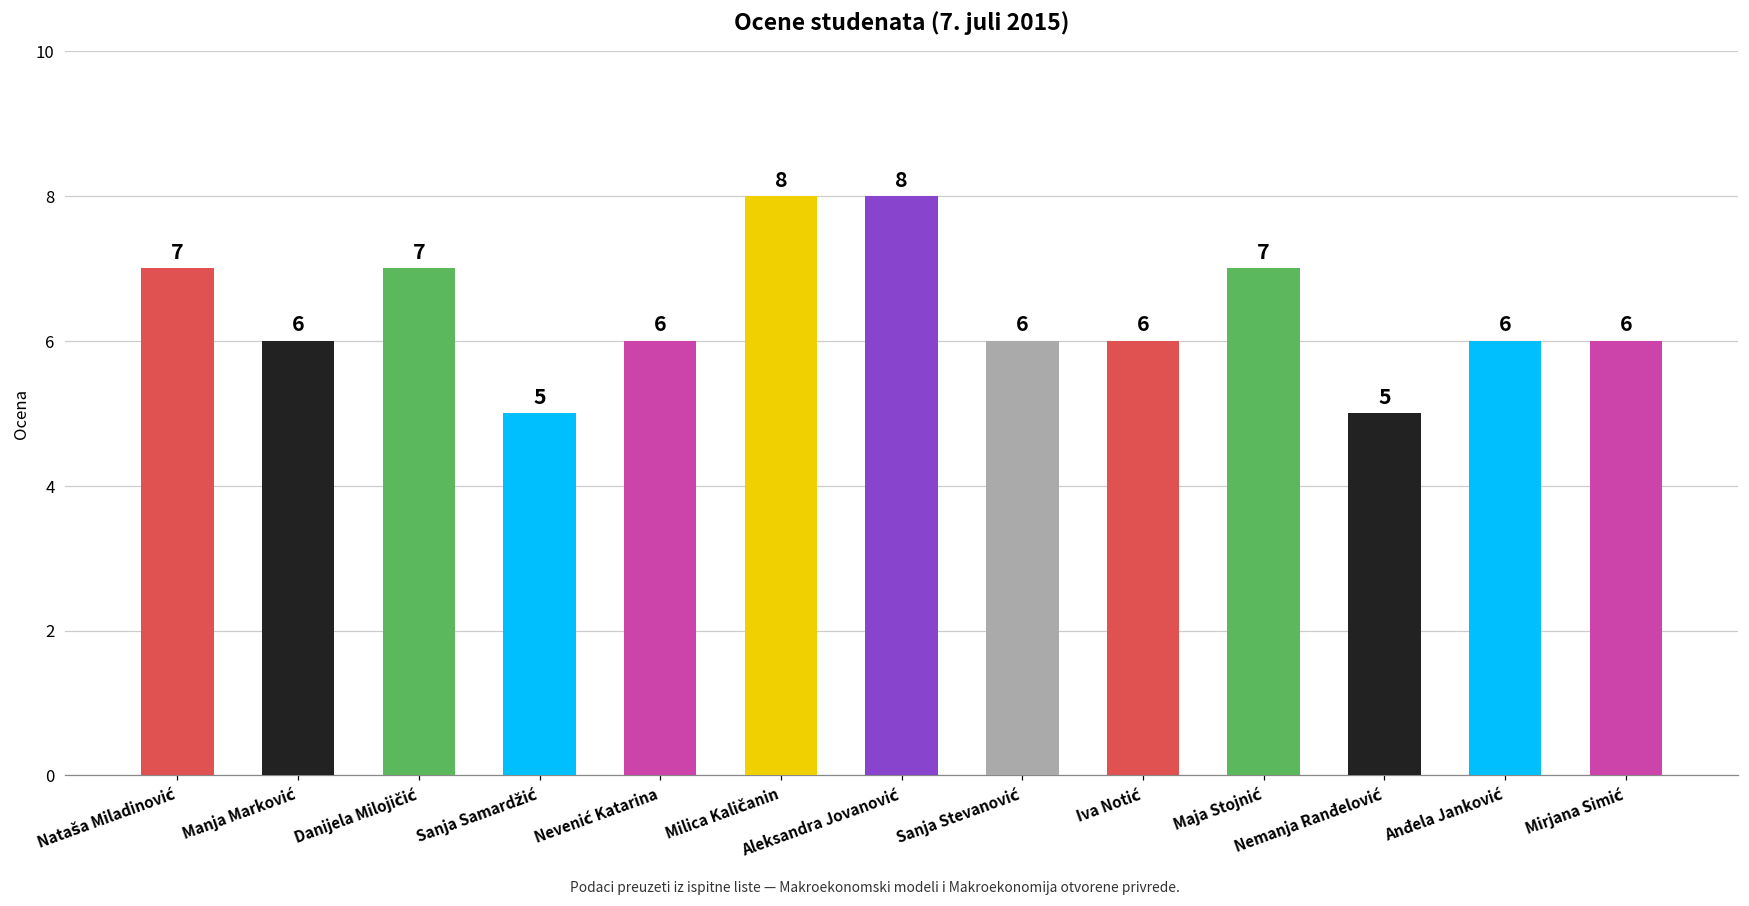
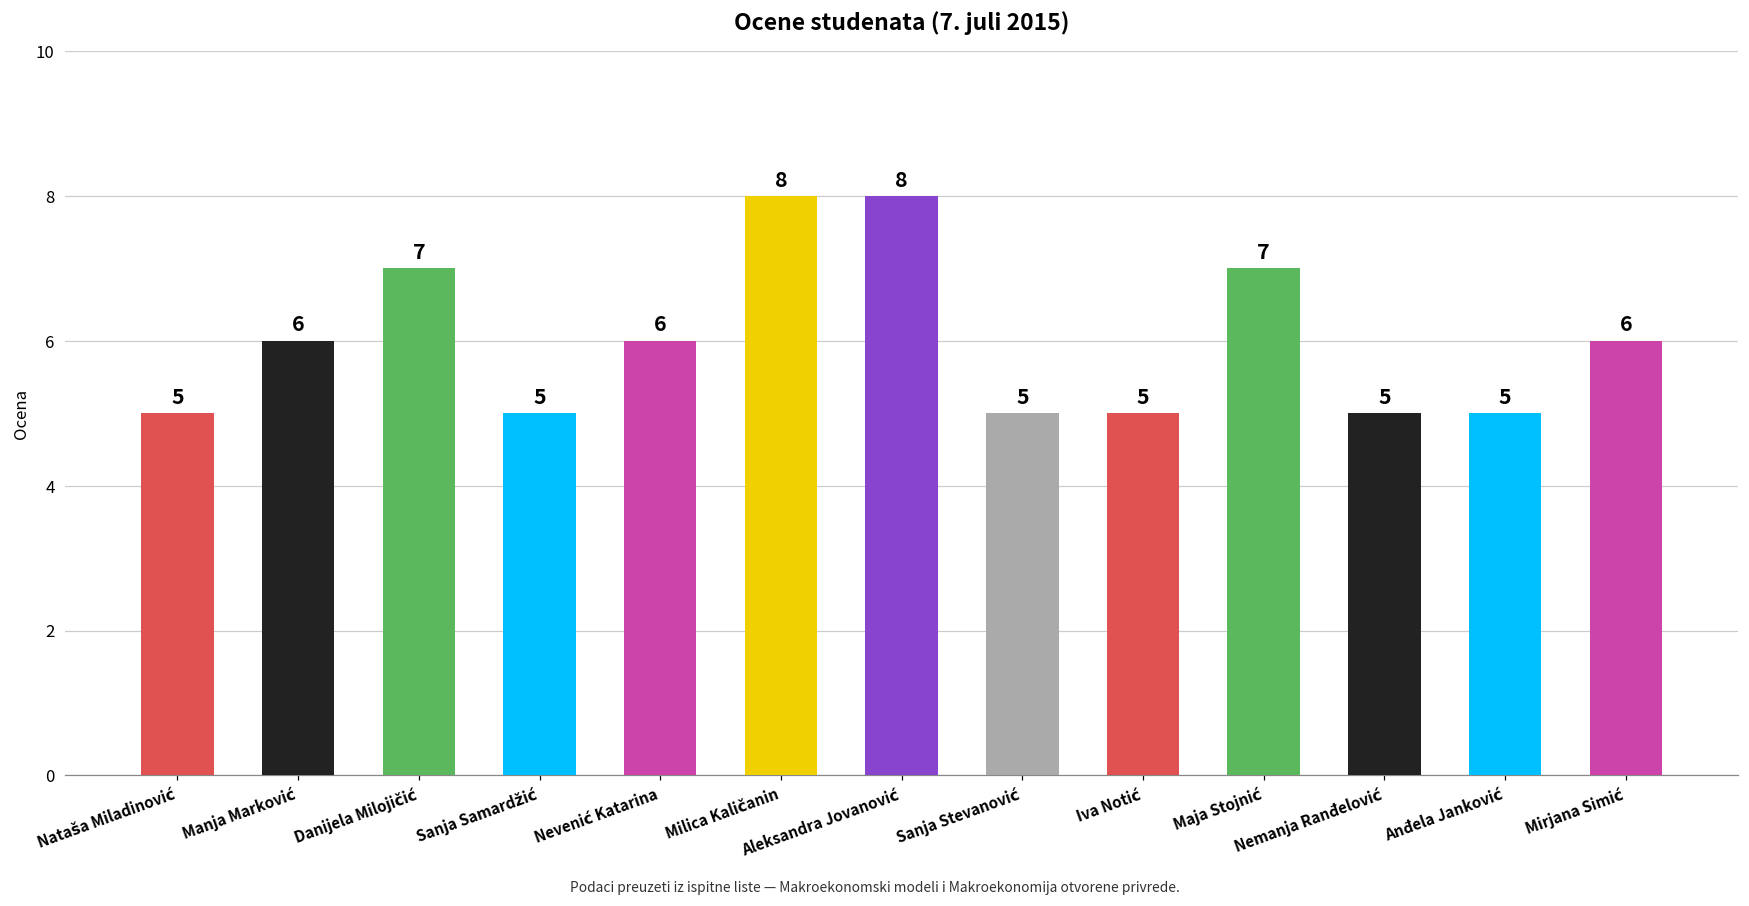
Nataša Miladinović: 7 -> 5
Sanja Stevanović: 6 -> 5
Iva Notić: 6 -> 5
Anđela Janković: 6 -> 5
